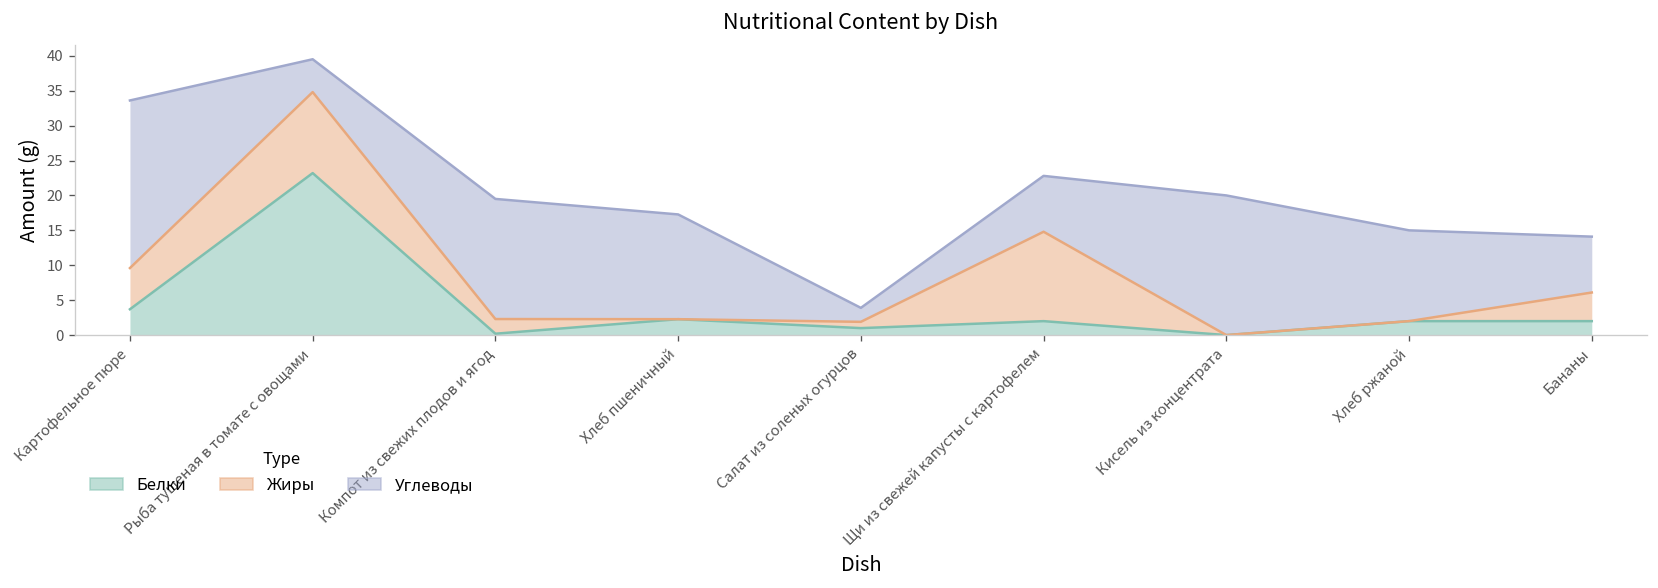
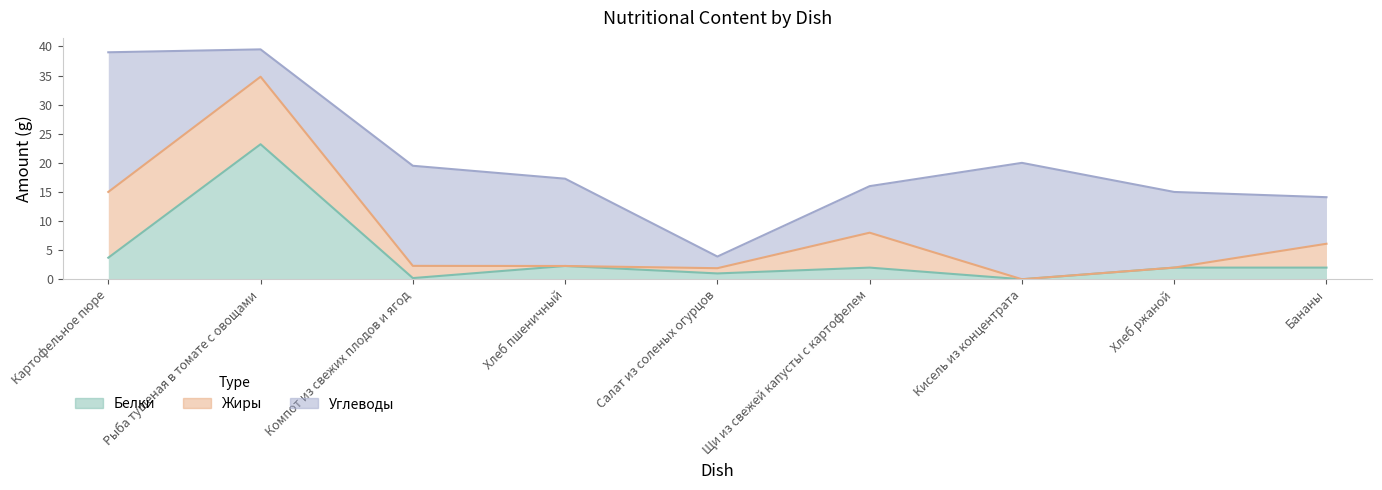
Жиры, Картофельное пюре: 6 -> 11
Жиры, Щи из свежей капусты с картофелем: 13 -> 6
